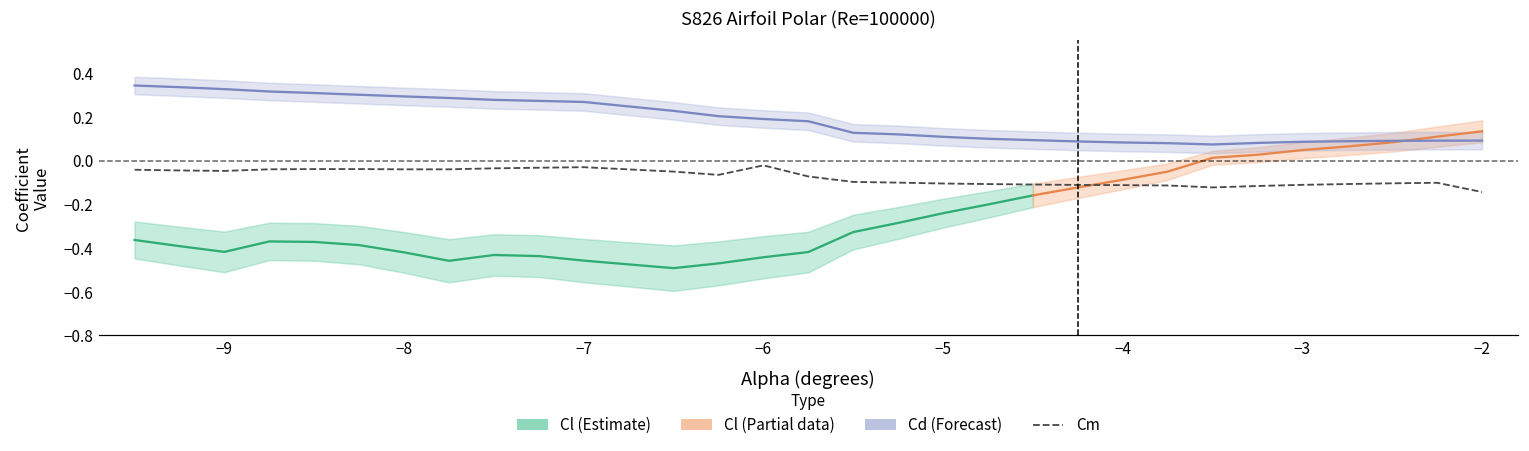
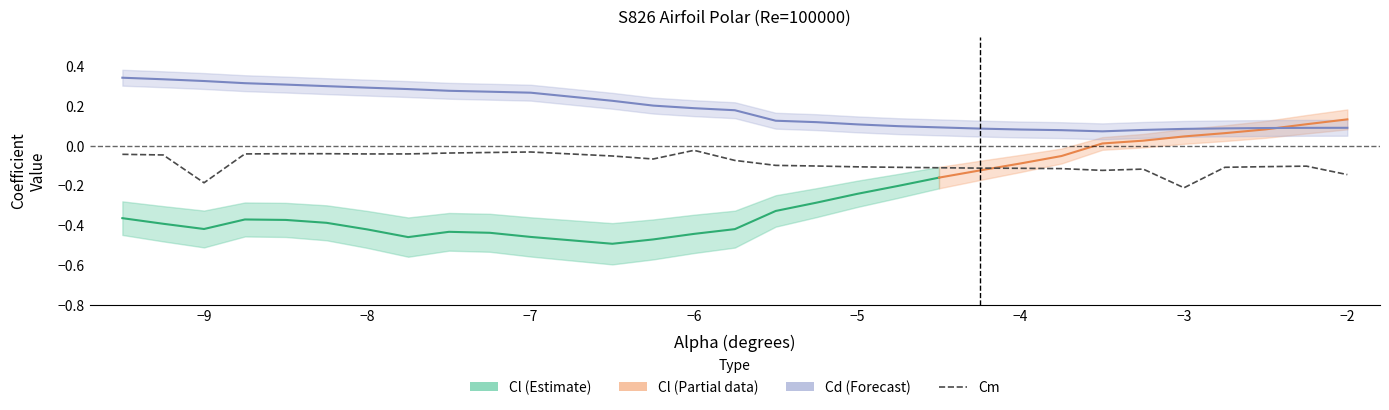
Cm, −9: -0.05 -> -0.19
Cm, −3: -0.11 -> -0.21
